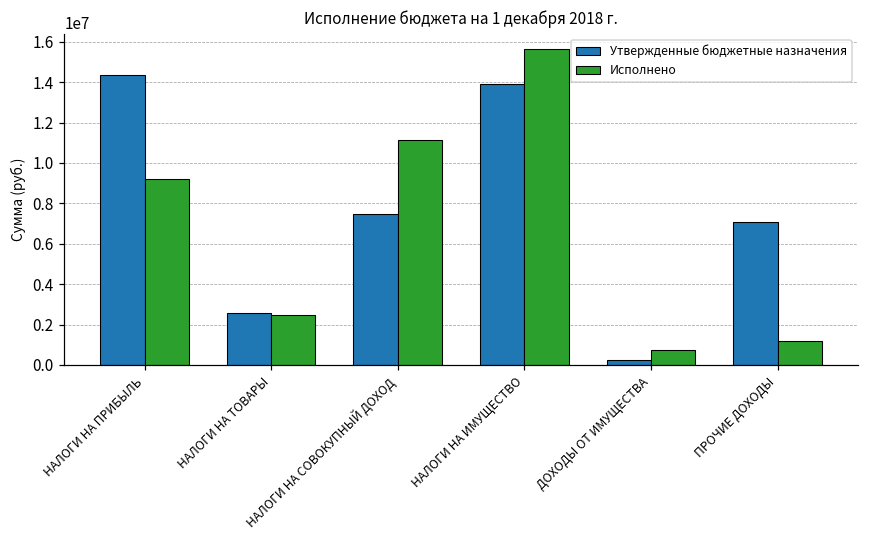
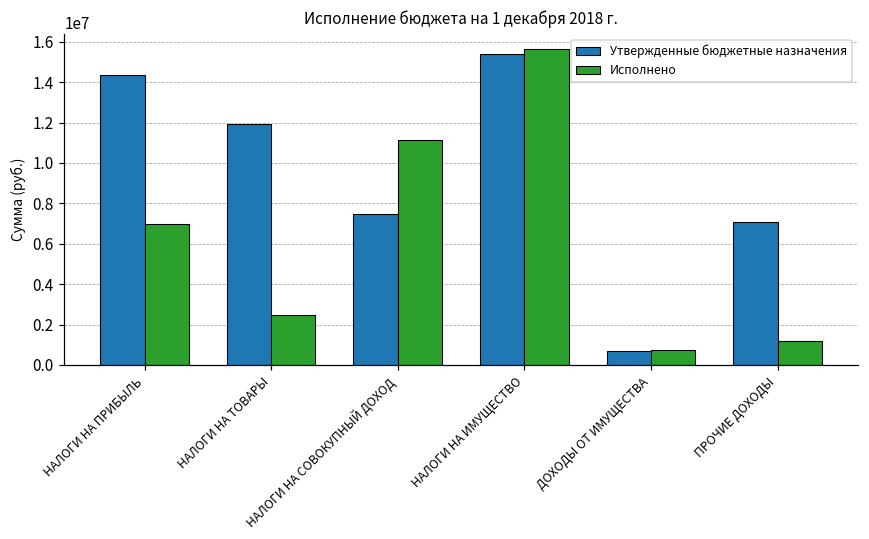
Исполнено, НАЛОГИ НА ПРИБЫЛЬ: 9200000 -> 7000000
Утвержденные бюджетные назначения, НАЛОГИ НА ТОВАРЫ: 2600000 -> 12000000
Утвержденные бюджетные назначения, НАЛОГИ НА ИМУЩЕСТВО: 13900000 -> 15400000
Утвержденные бюджетные назначения, ДОХОДЫ ОТ ИМУЩЕСТВА: 200000 -> 700000
